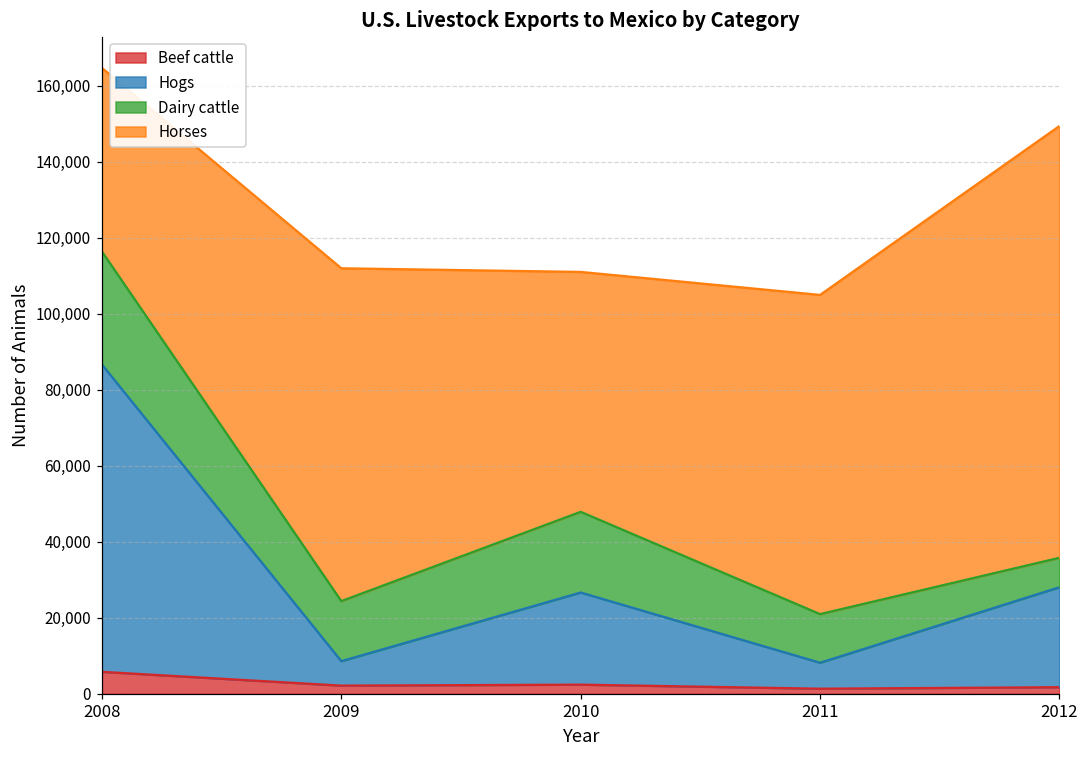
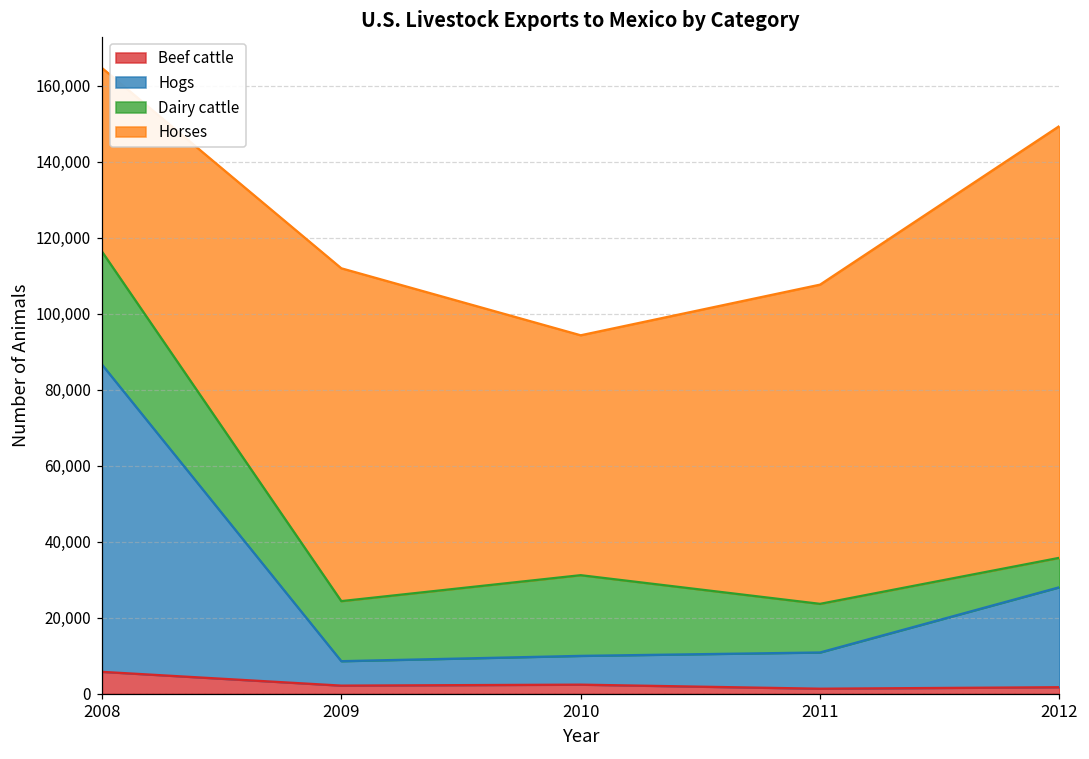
Hogs, 2010: 24,000 -> 8,000
Hogs, 2011: 7,000 -> 10,000
